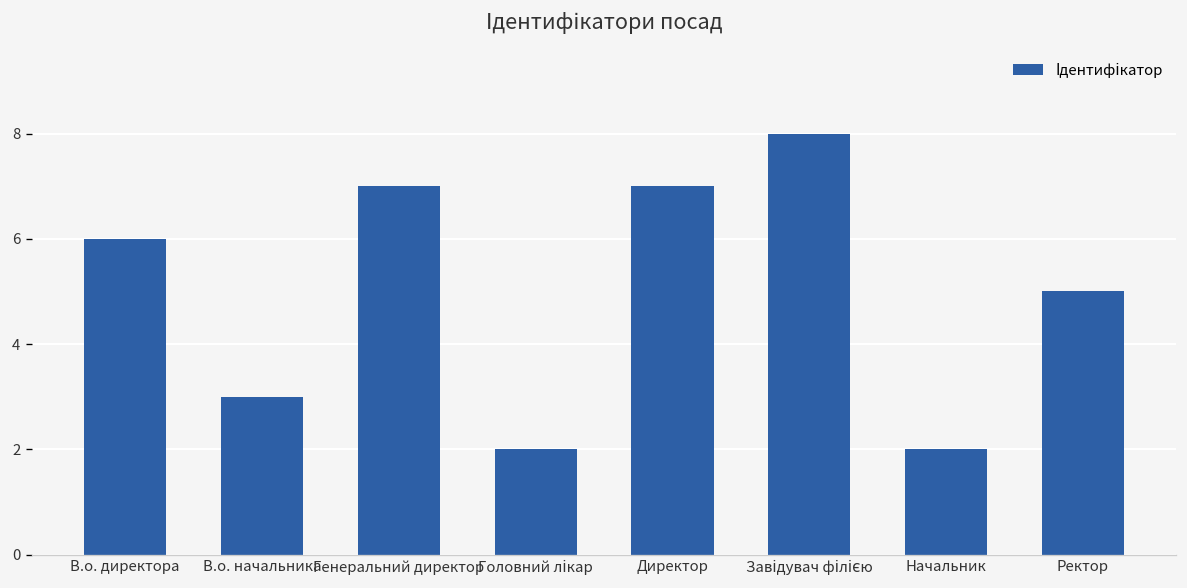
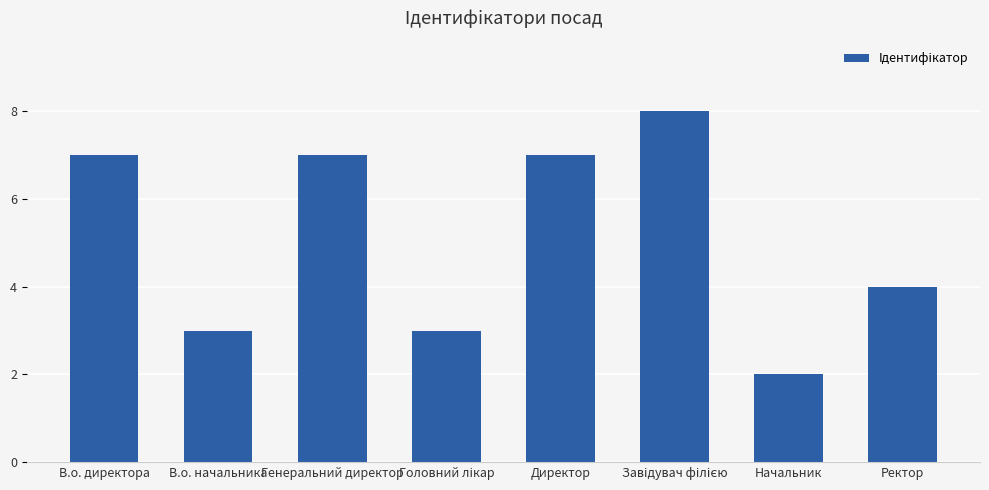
В.о. директора: 6 -> 7
Головний лікар: 2 -> 3
Ректор: 5 -> 4
